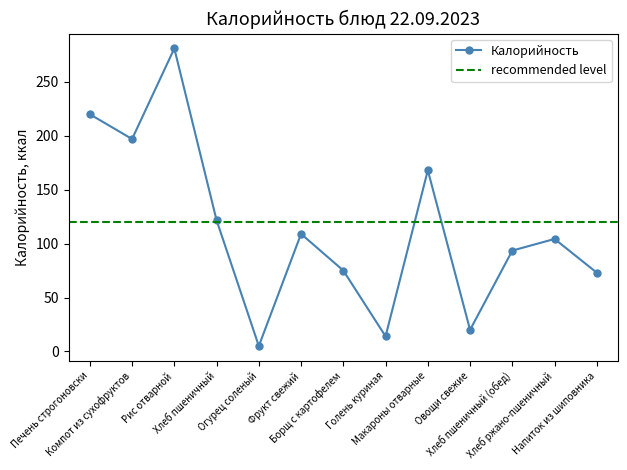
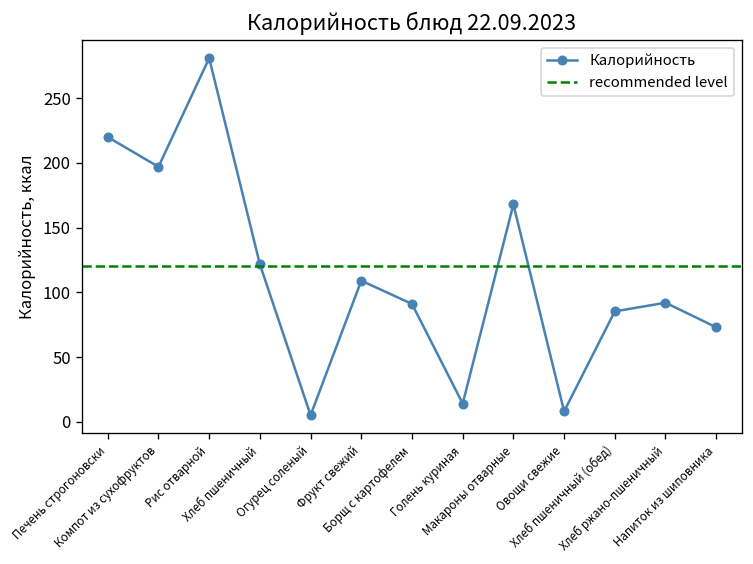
Борщ с картофелем: 75 -> 91
Овощи свежие: 20 -> 8
Хлеб пшеничный (обед): 94 -> 85
Хлеб ржано-пшеничный: 104 -> 92
